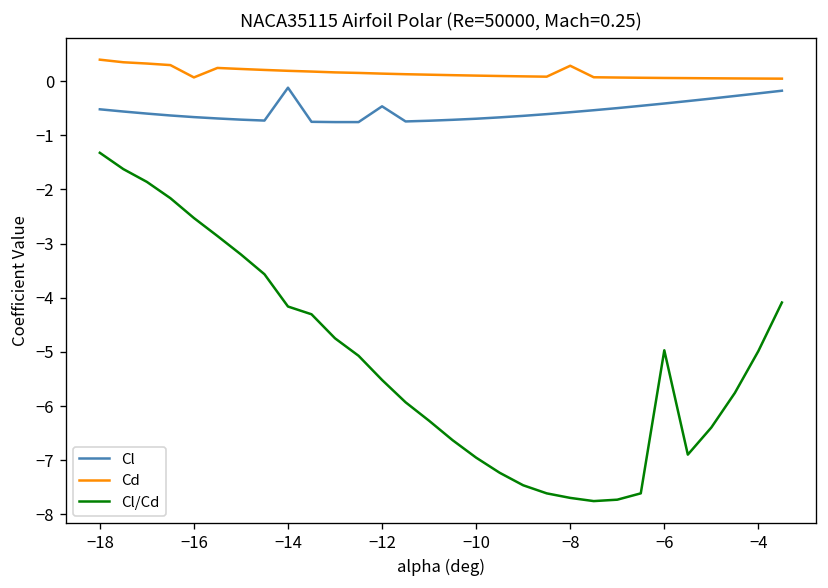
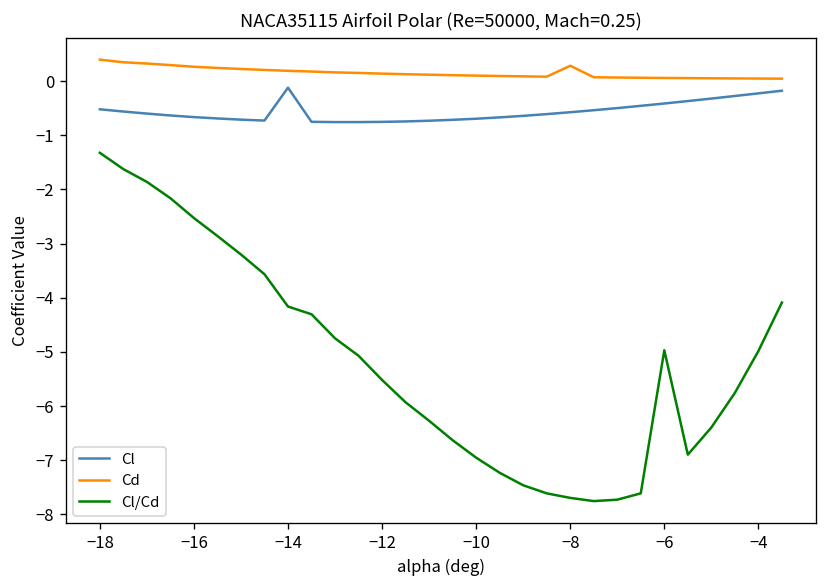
Cd, −16: 0.1 -> 0.3
Cl, −12: -0.5 -> -0.8
